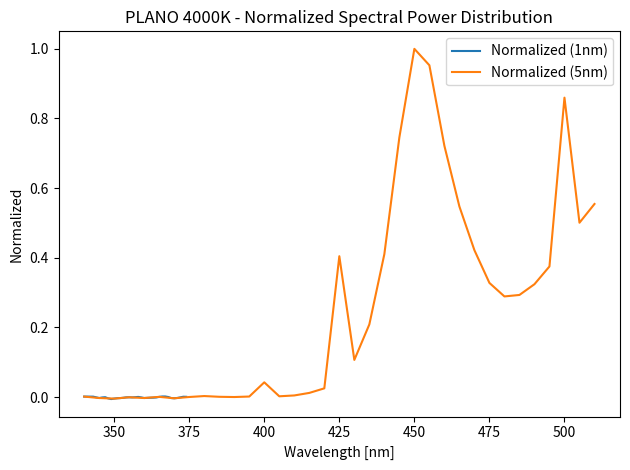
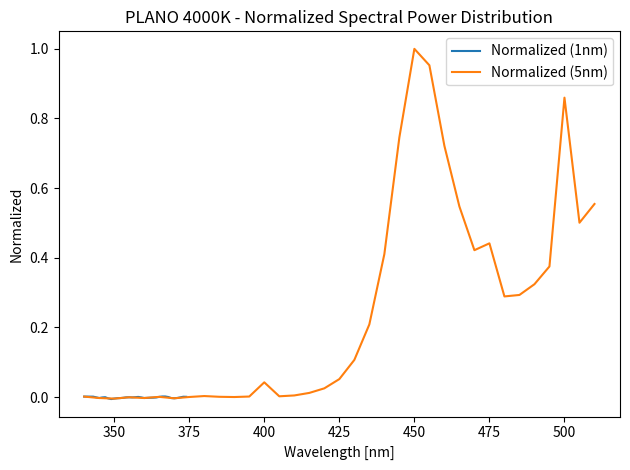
Normalized (5nm), 425: 0.40 -> 0.05
Normalized (5nm), 475: 0.33 -> 0.44
